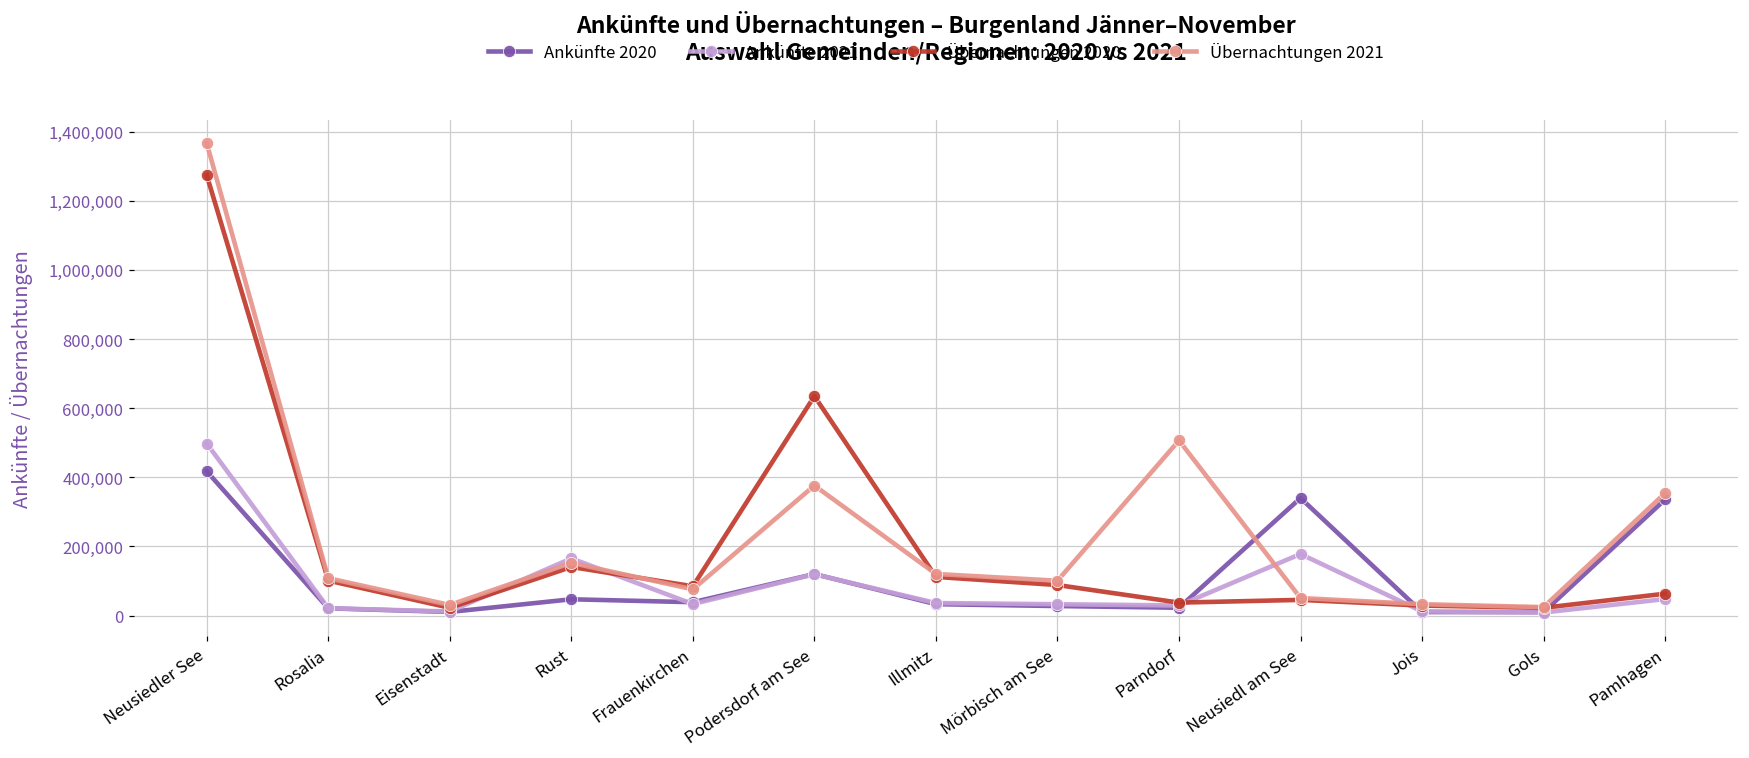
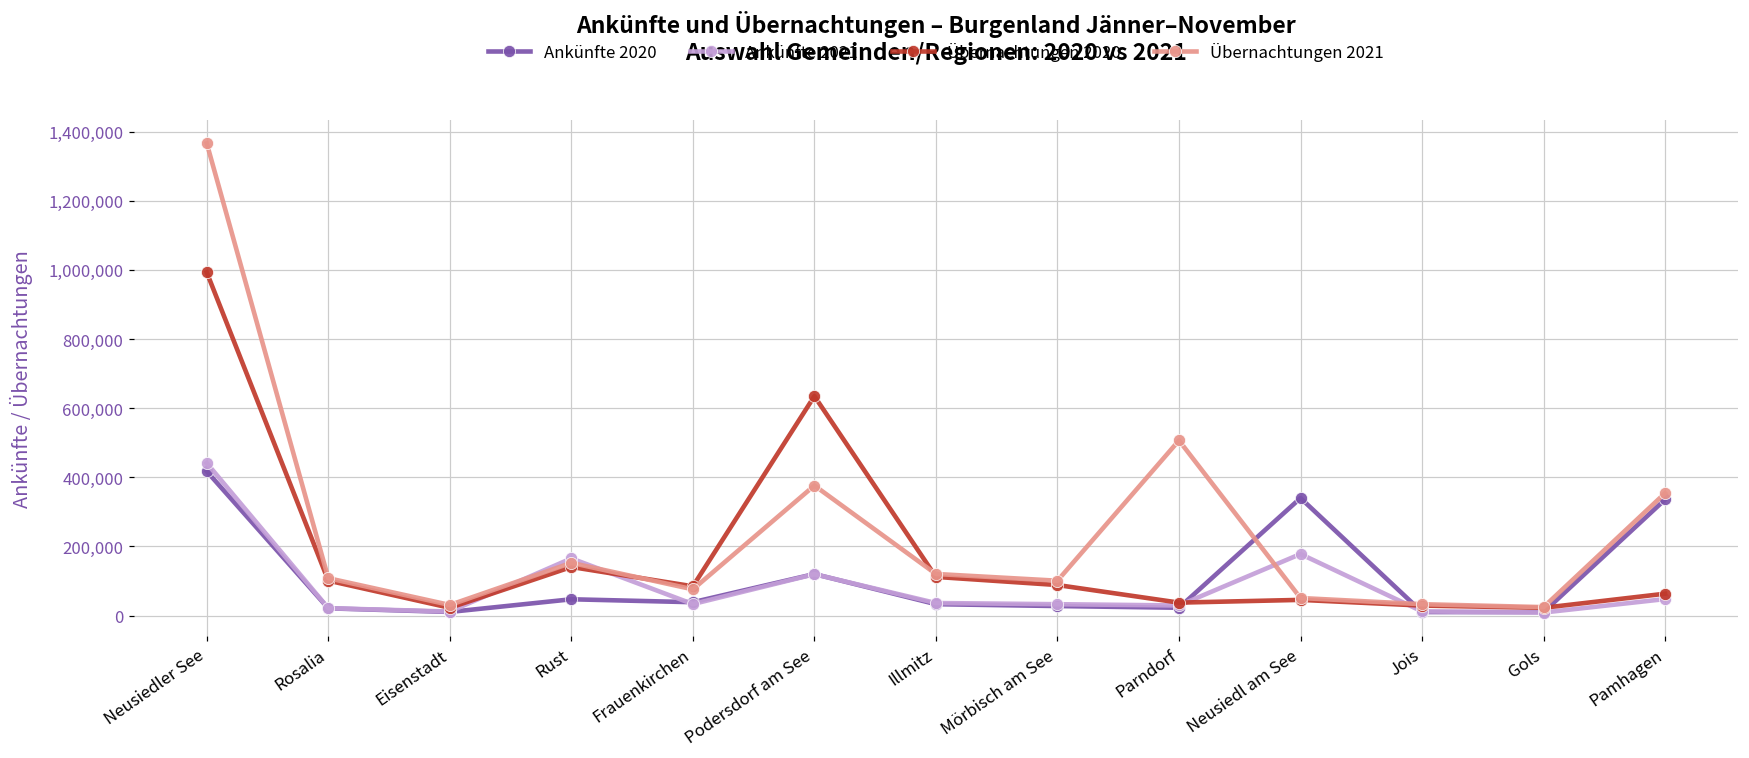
Ankünfte 2021, Neusiedler See: 500,000 -> 440,000
Übernachtungen 2020, Neusiedler See: 1,270,000 -> 990,000
